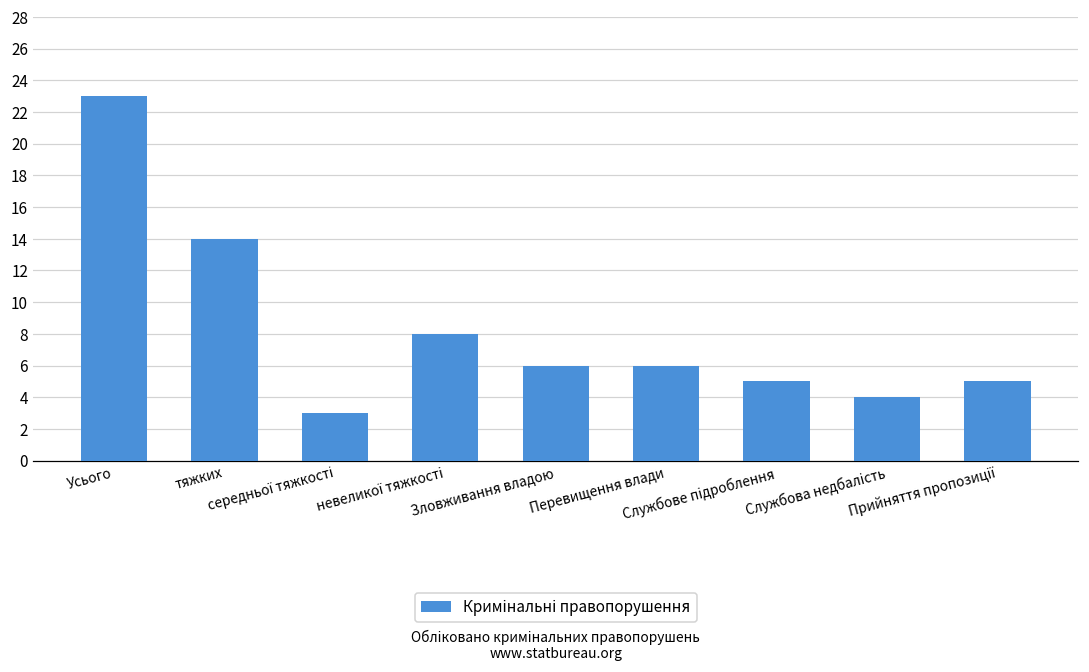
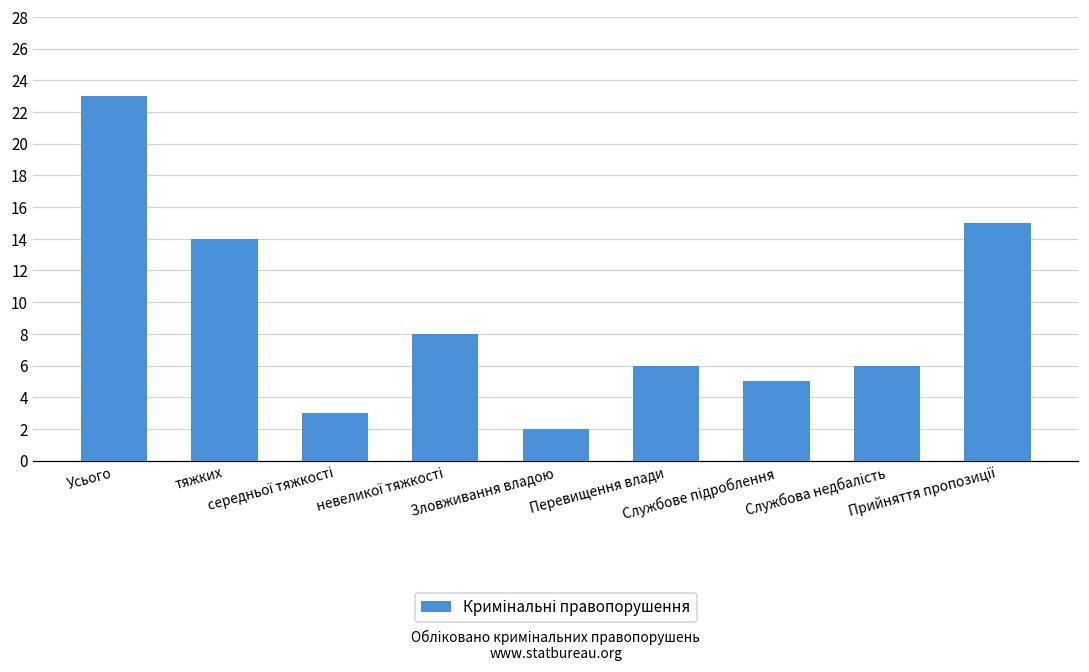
Зловживання владою: 6 -> 2
Службова недбалість: 4 -> 6
Прийняття пропозиції: 5 -> 15
